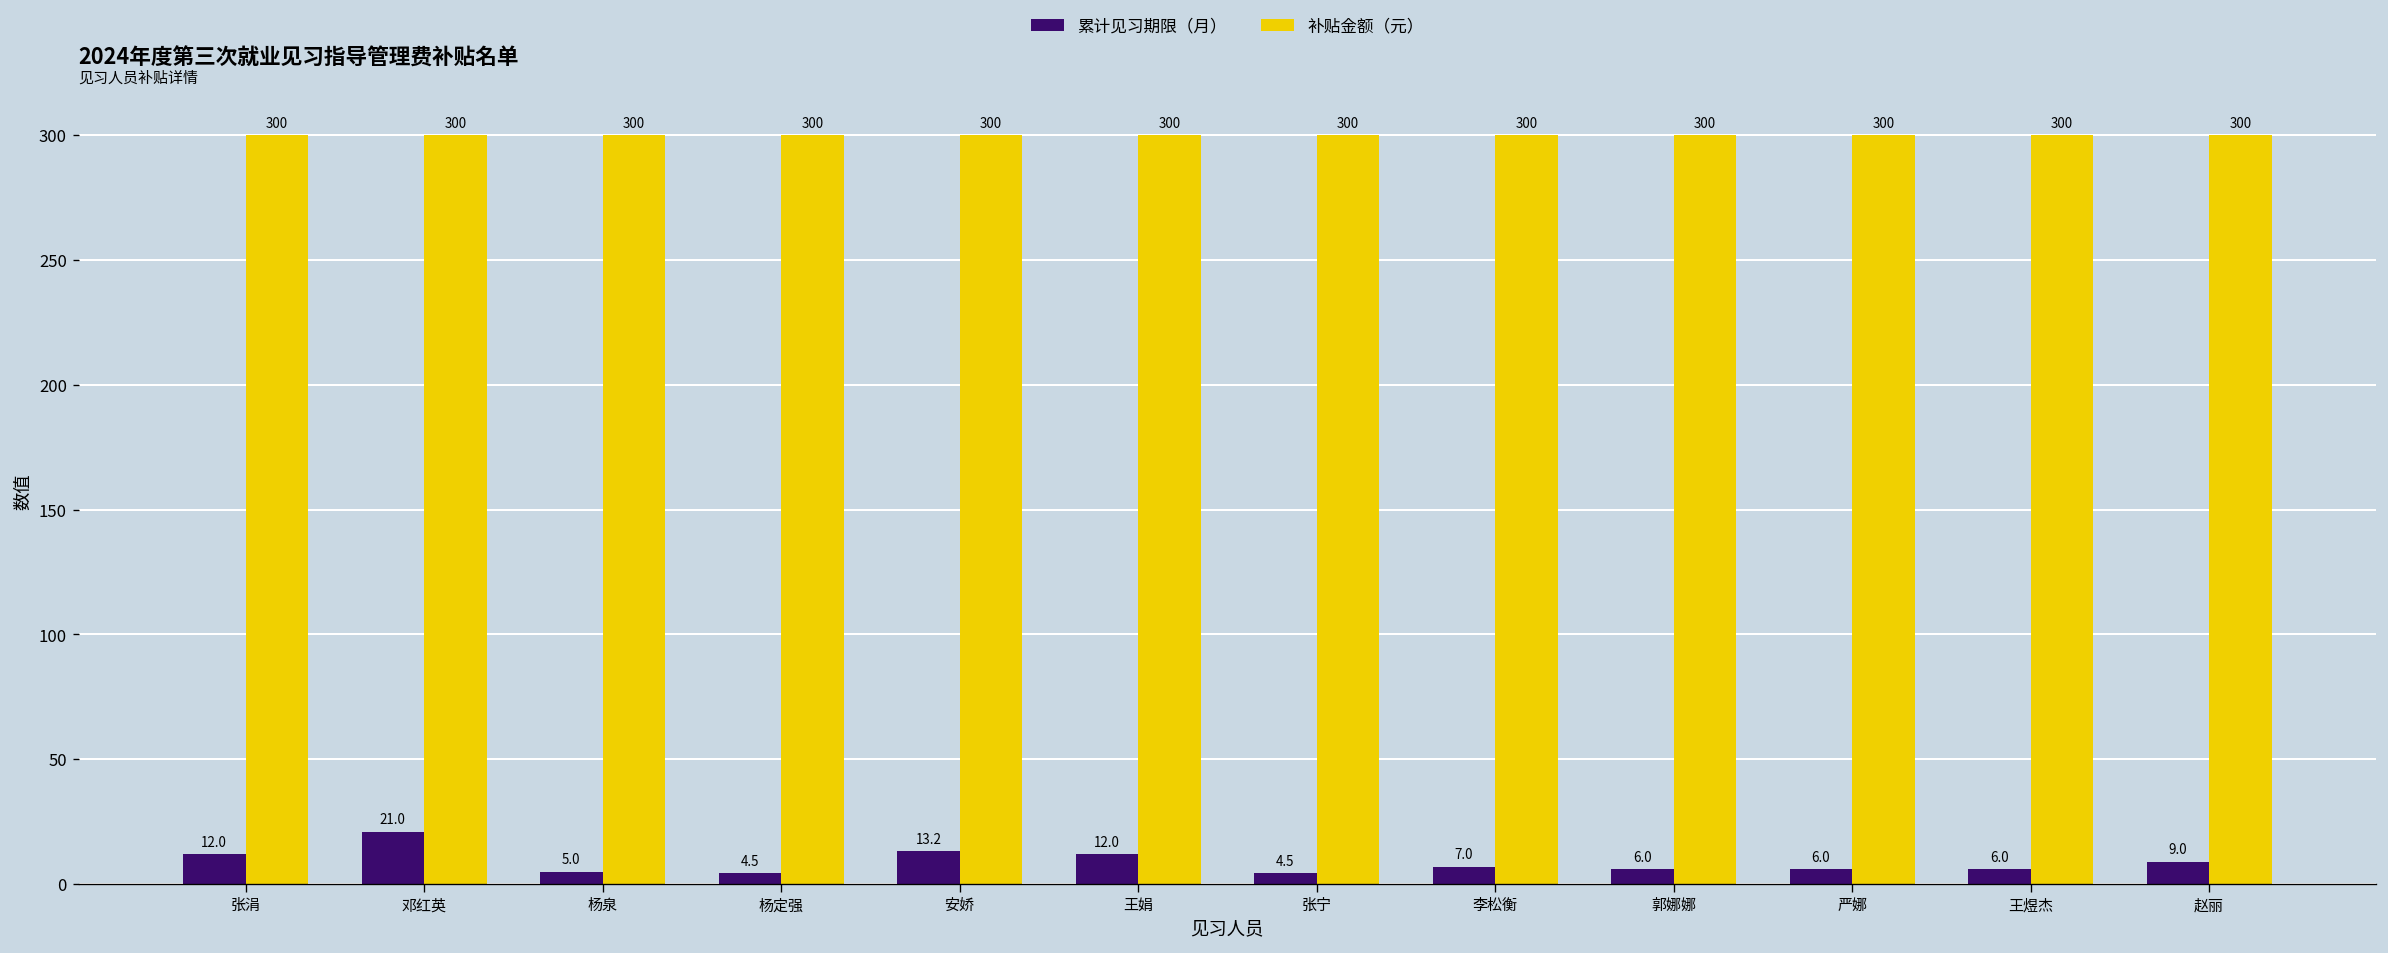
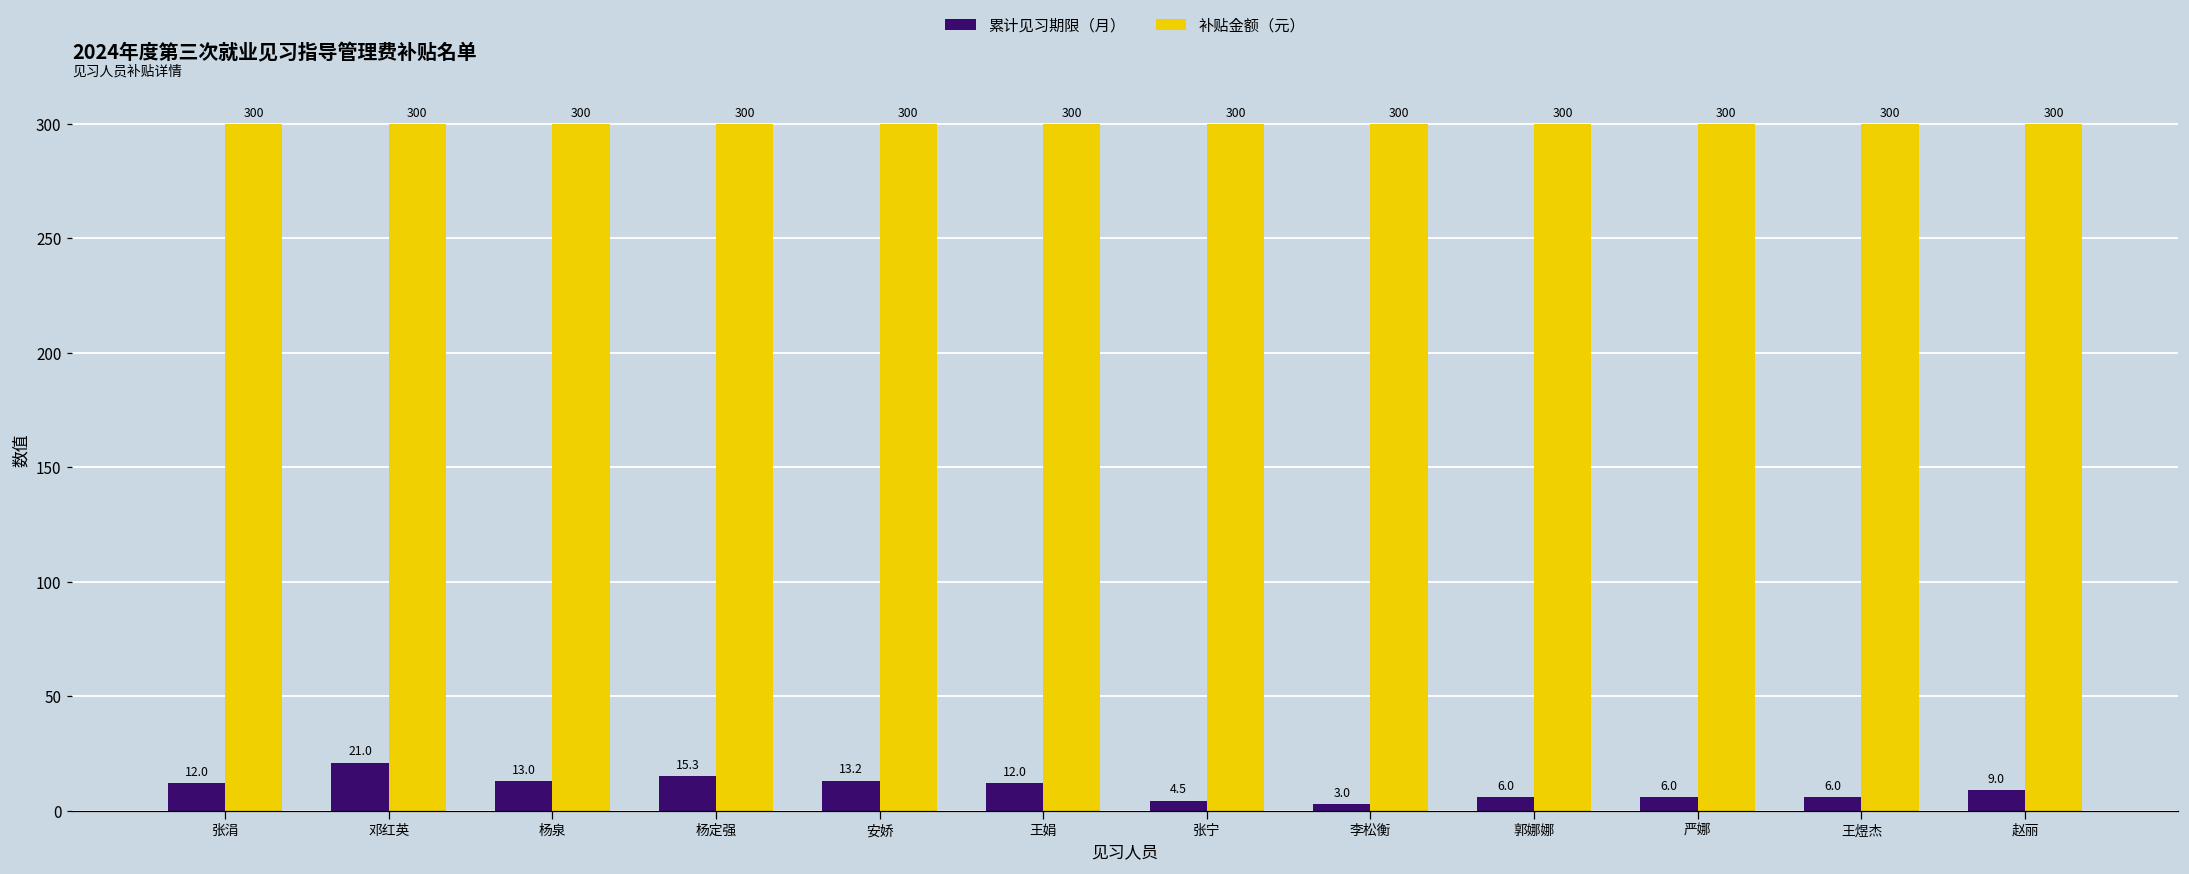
累计见习期限（月）, 杨泉: 5.0 -> 13.0
累计见习期限（月）, 杨定强: 4.5 -> 15.3
累计见习期限（月）, 李松衡: 7.0 -> 3.0
